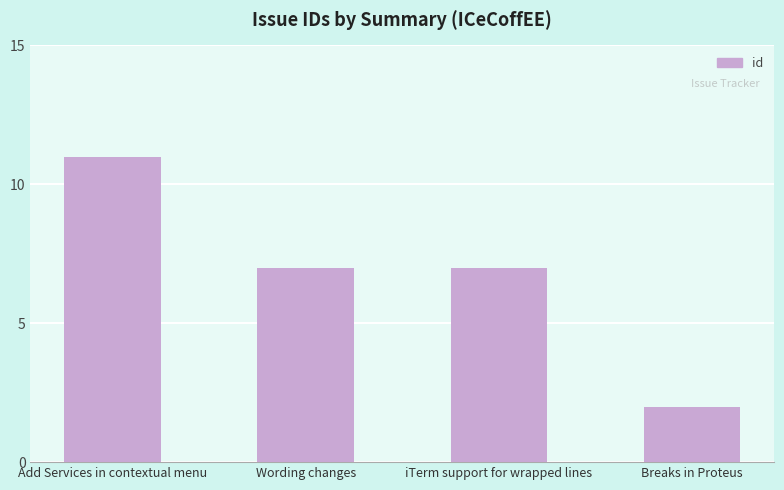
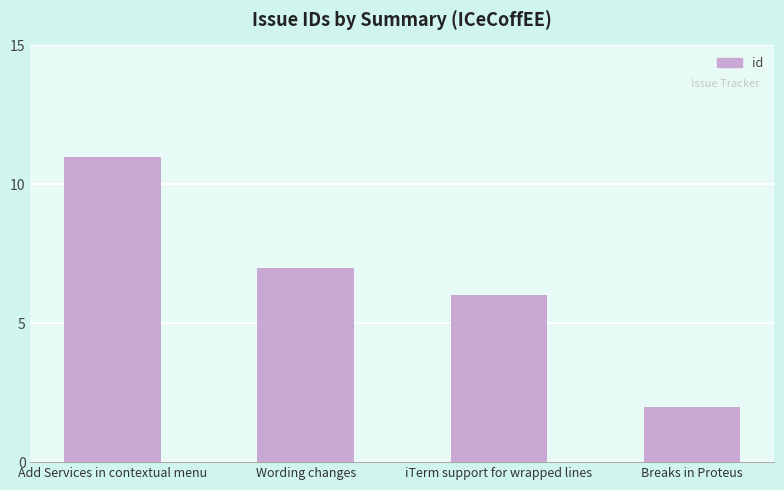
iTerm support for wrapped lines: 7 -> 6
